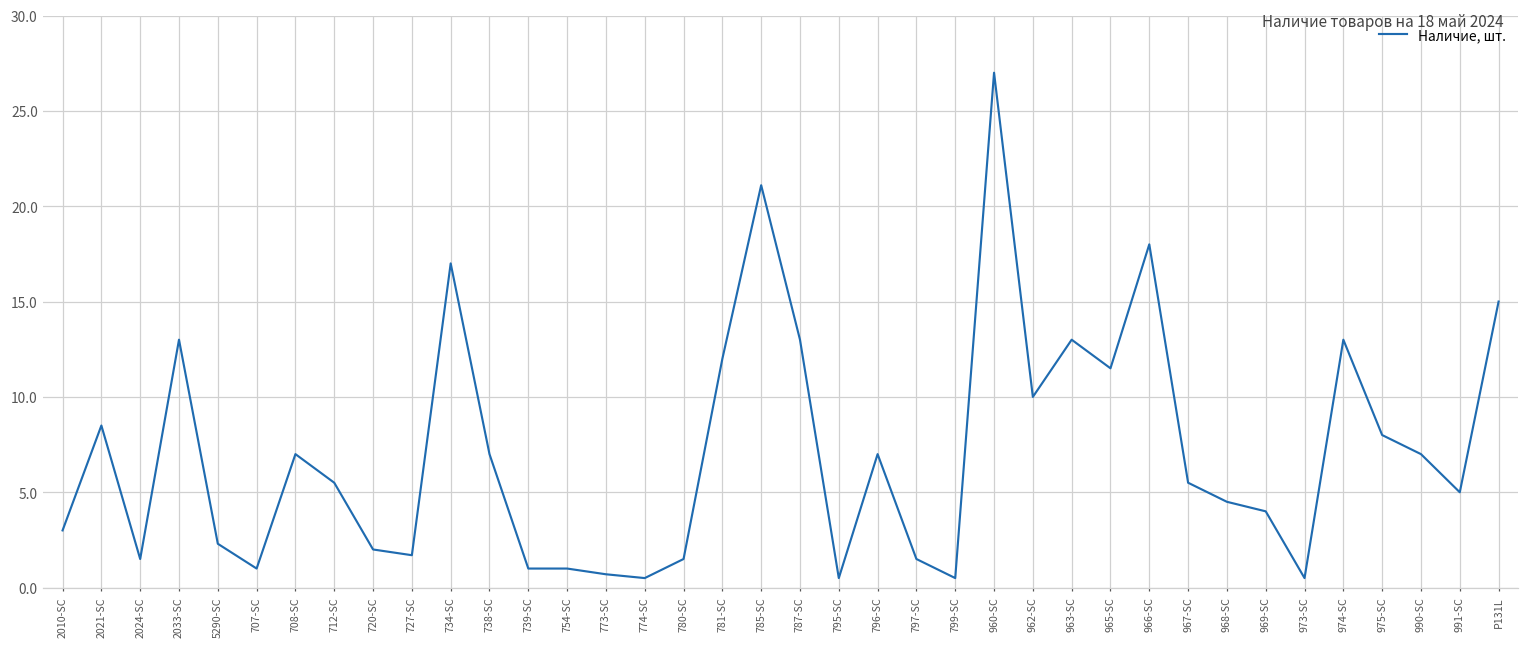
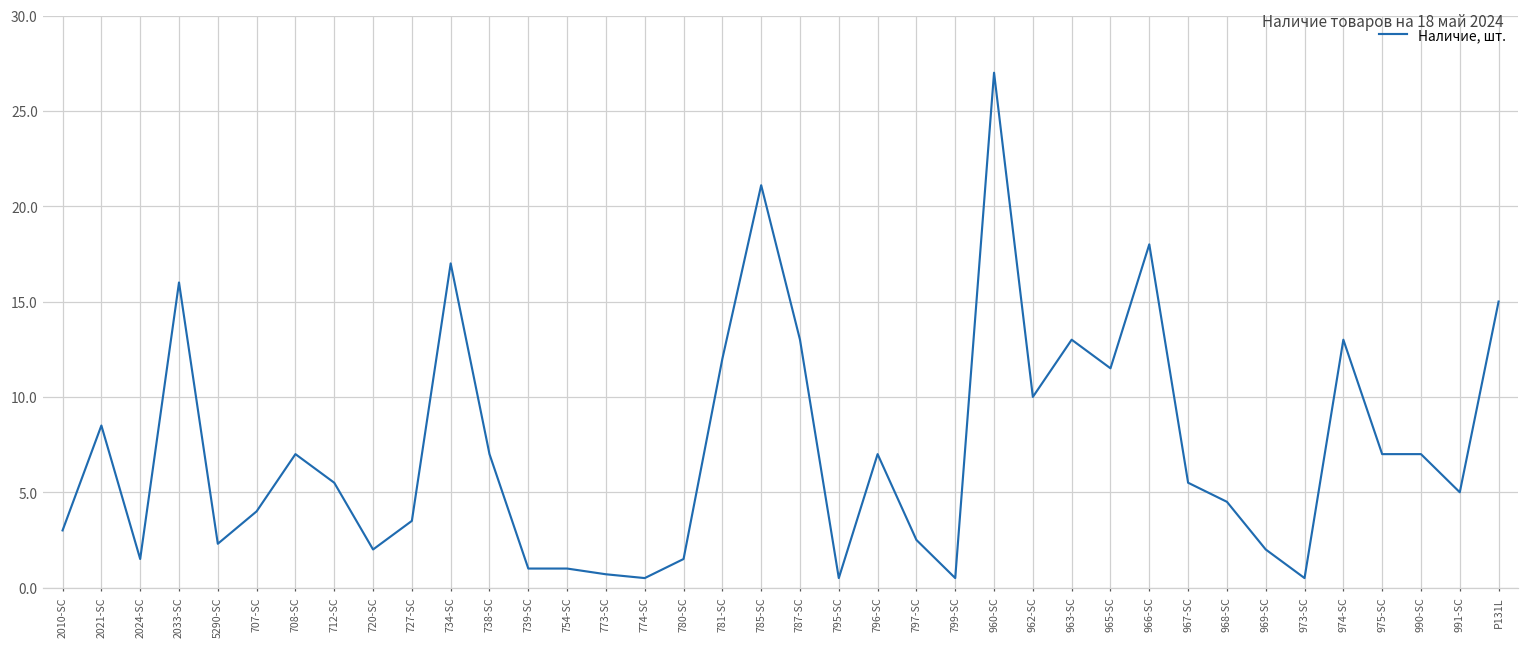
2033-SC: 13 -> 16
707-SC: 1 -> 4
727-SC: 1.7 -> 3.5
797-SC: 1.5 -> 2.5
969-SC: 4 -> 2
975-SC: 8 -> 7
